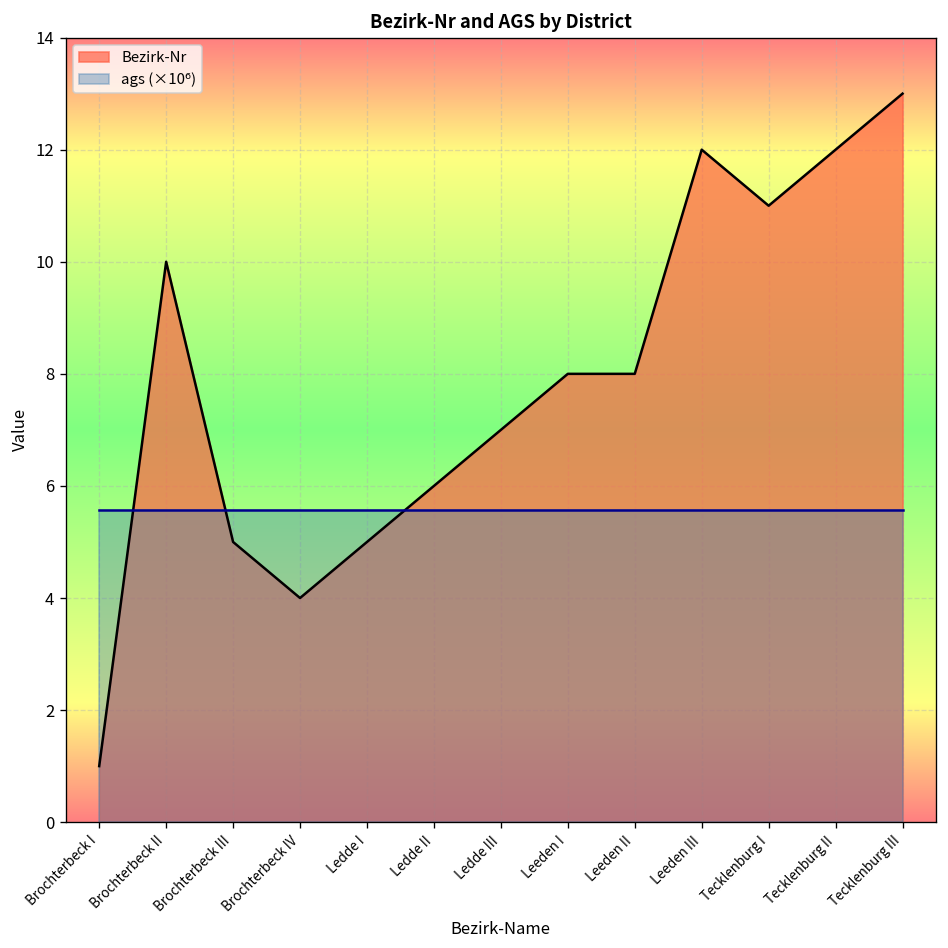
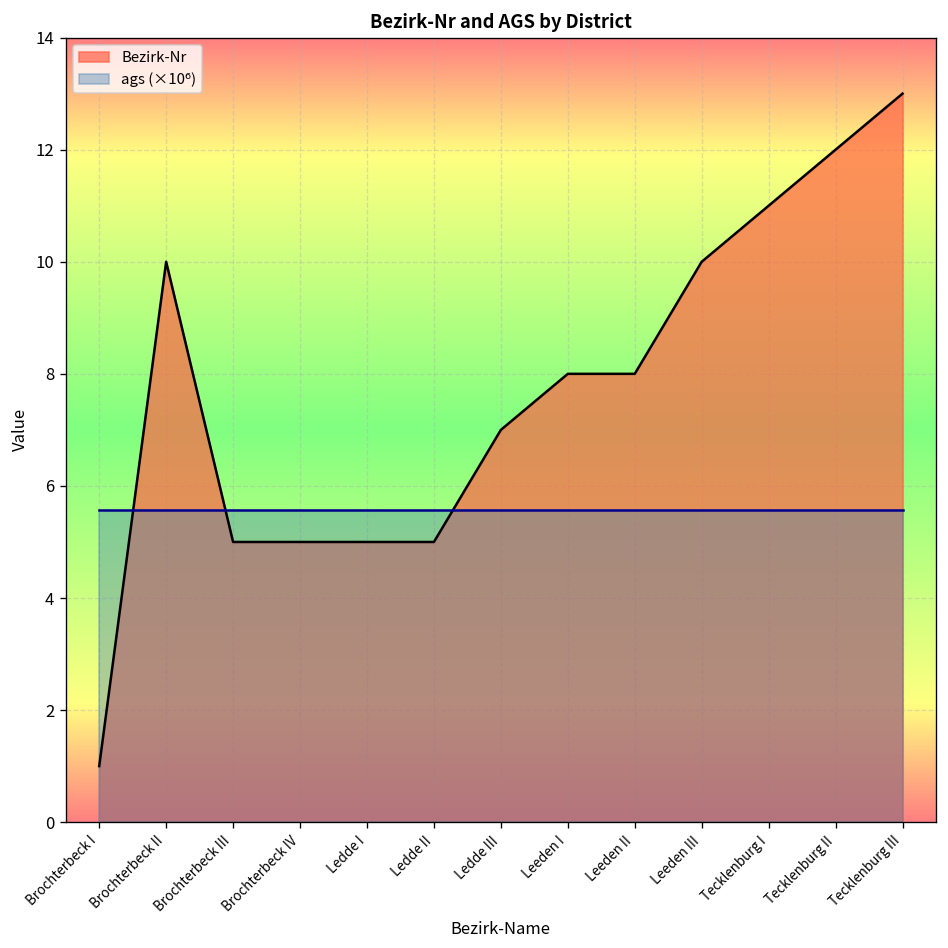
Bezirk-Nr, Brochterbeck IV: 4 -> 5
Bezirk-Nr, Ledde II: 6 -> 5
Bezirk-Nr, Leeden III: 12 -> 10
